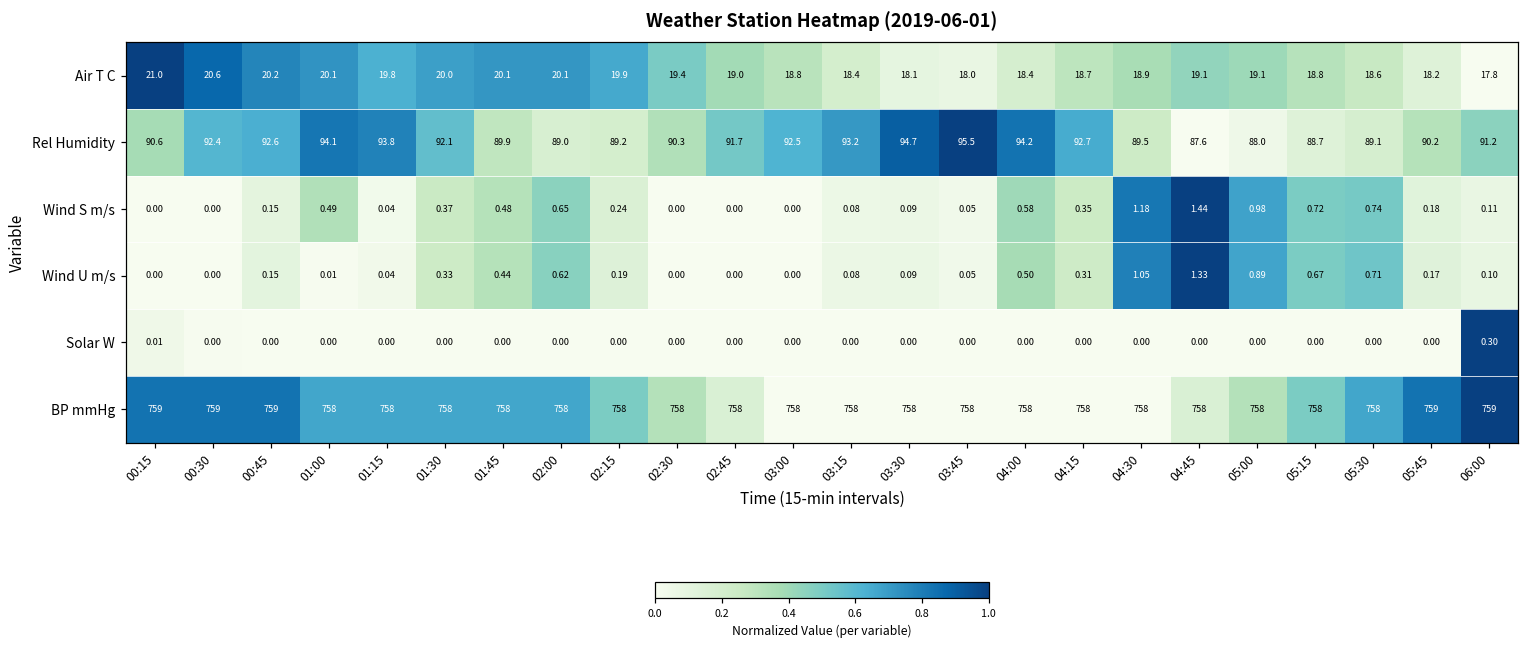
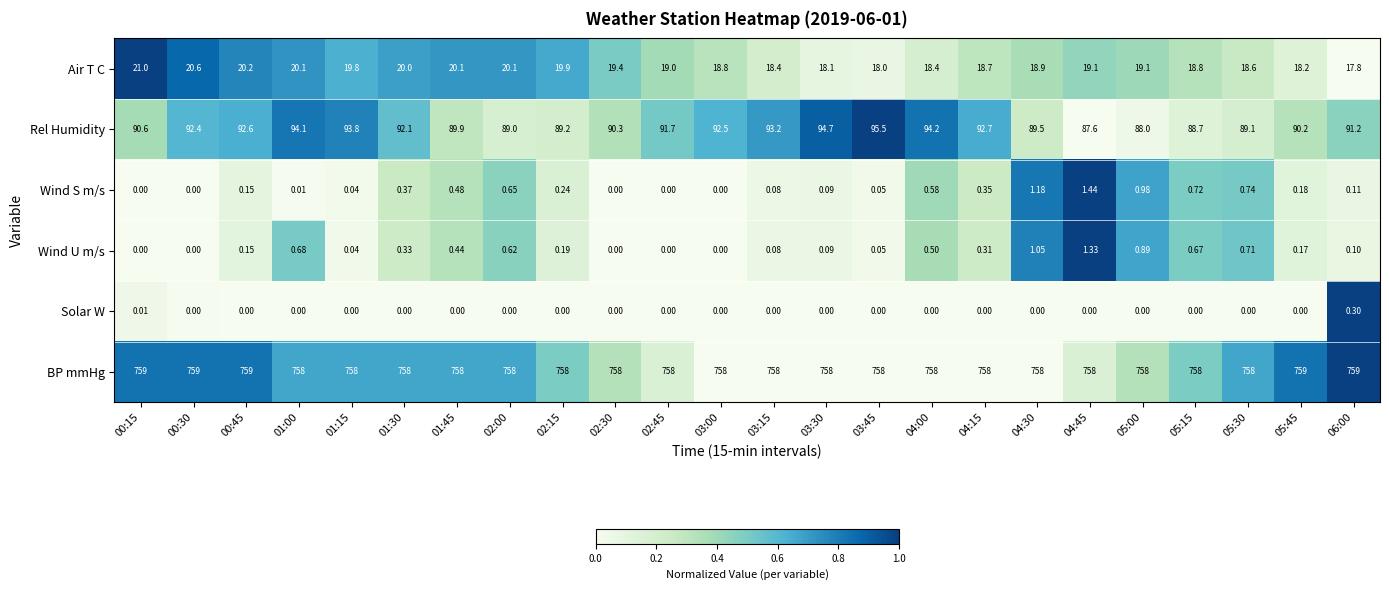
Wind S m/s, 01:00: 0.49 -> 0.01
Wind U m/s, 01:00: 0.01 -> 0.68
